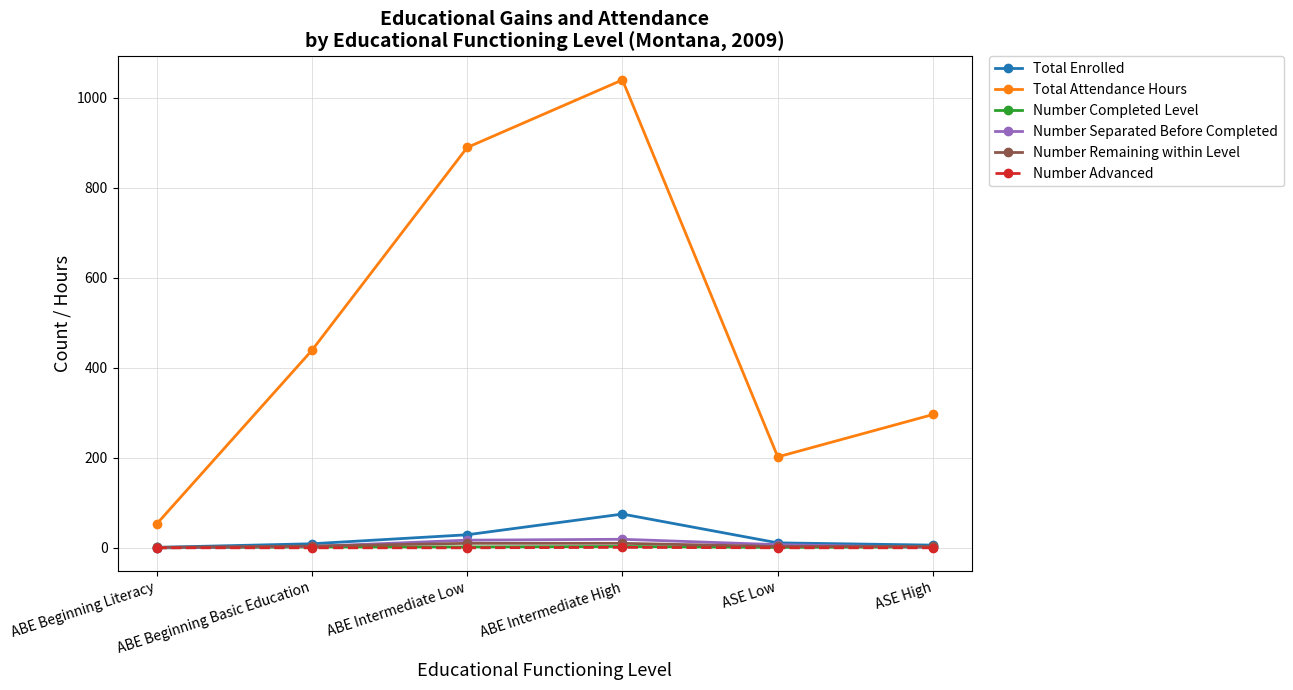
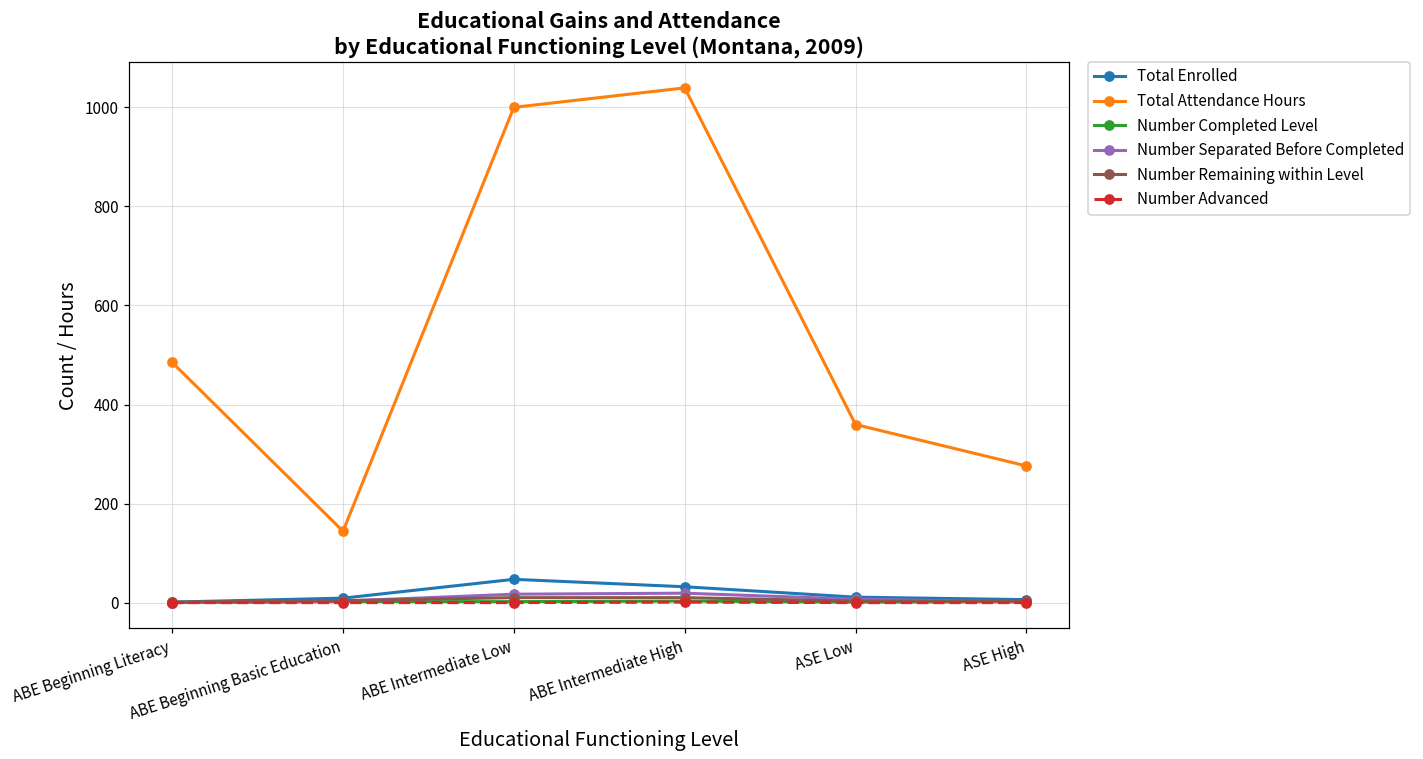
Total Attendance Hours, ABE Beginning Literacy: 50 -> 490
Total Attendance Hours, ABE Beginning Basic Education: 440 -> 140
Total Enrolled, ABE Intermediate Low: 30 -> 50
Total Attendance Hours, ABE Intermediate Low: 890 -> 1000
Total Enrolled, ABE Intermediate High: 80 -> 30
Total Attendance Hours, ASE Low: 200 -> 360
Total Attendance Hours, ASE High: 300 -> 280
